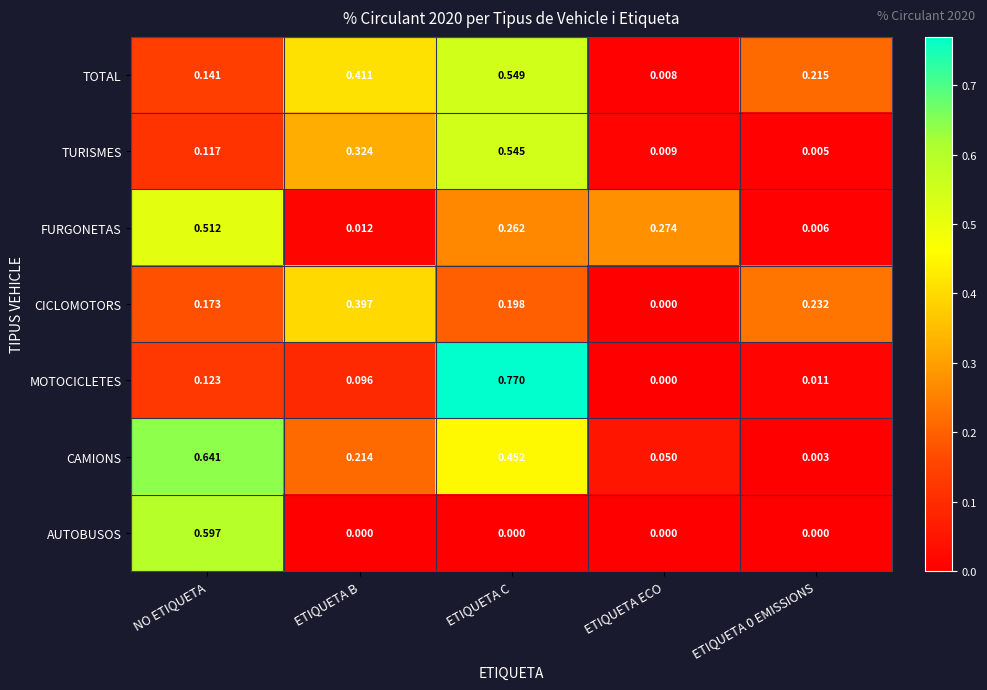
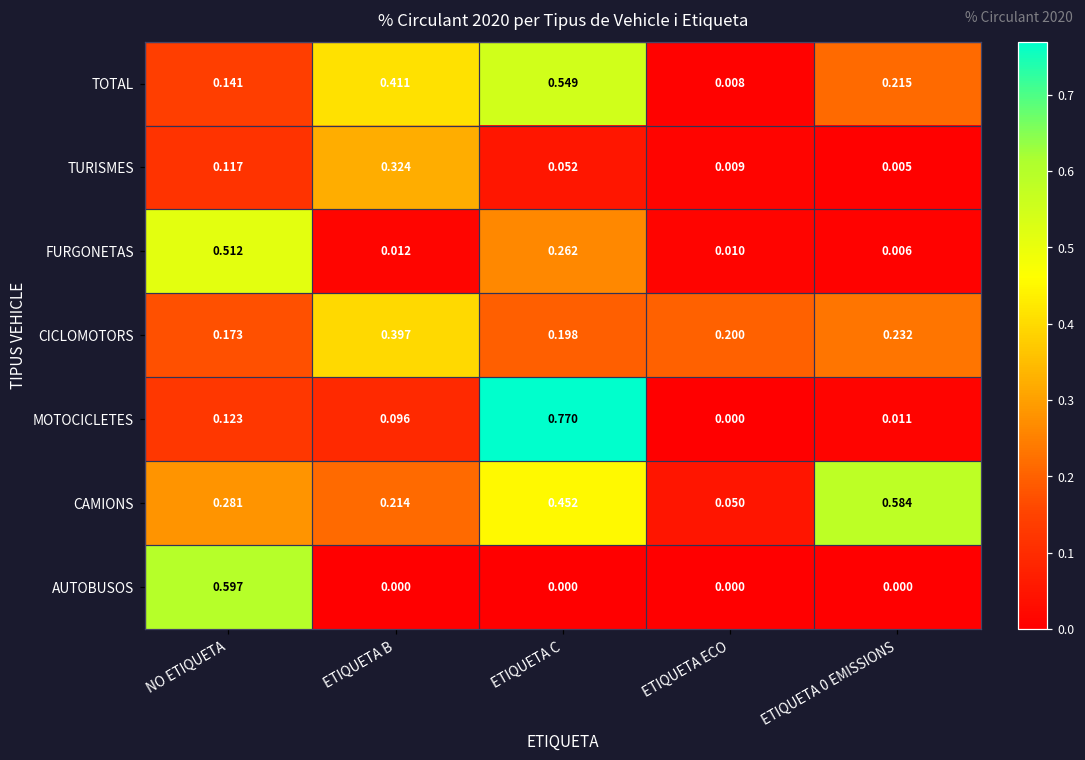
TURISMES, ETIQUETA C: 0.545 -> 0.052
FURGONETAS, ETIQUETA ECO: 0.274 -> 0.010
CICLOMOTORS, ETIQUETA ECO: 0.000 -> 0.200
CAMIONS, NO ETIQUETA: 0.641 -> 0.281
CAMIONS, ETIQUETA 0 EMISSIONS: 0.003 -> 0.584
